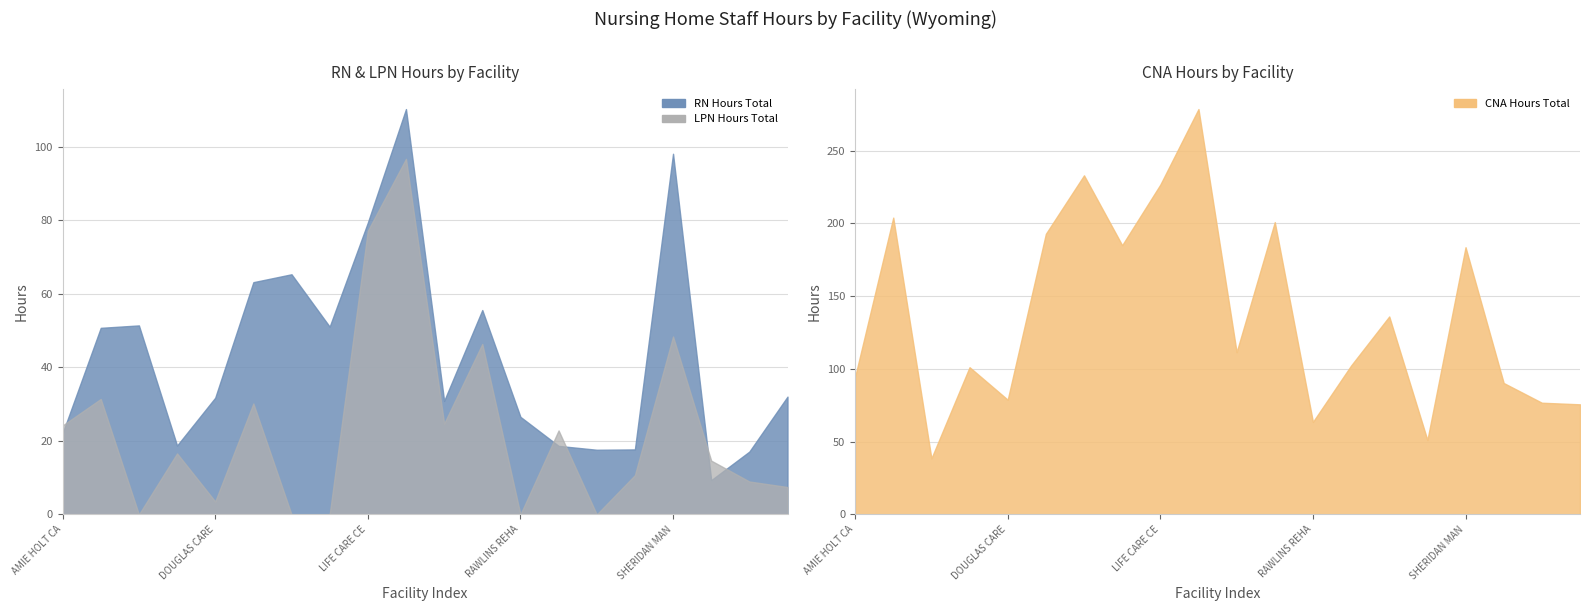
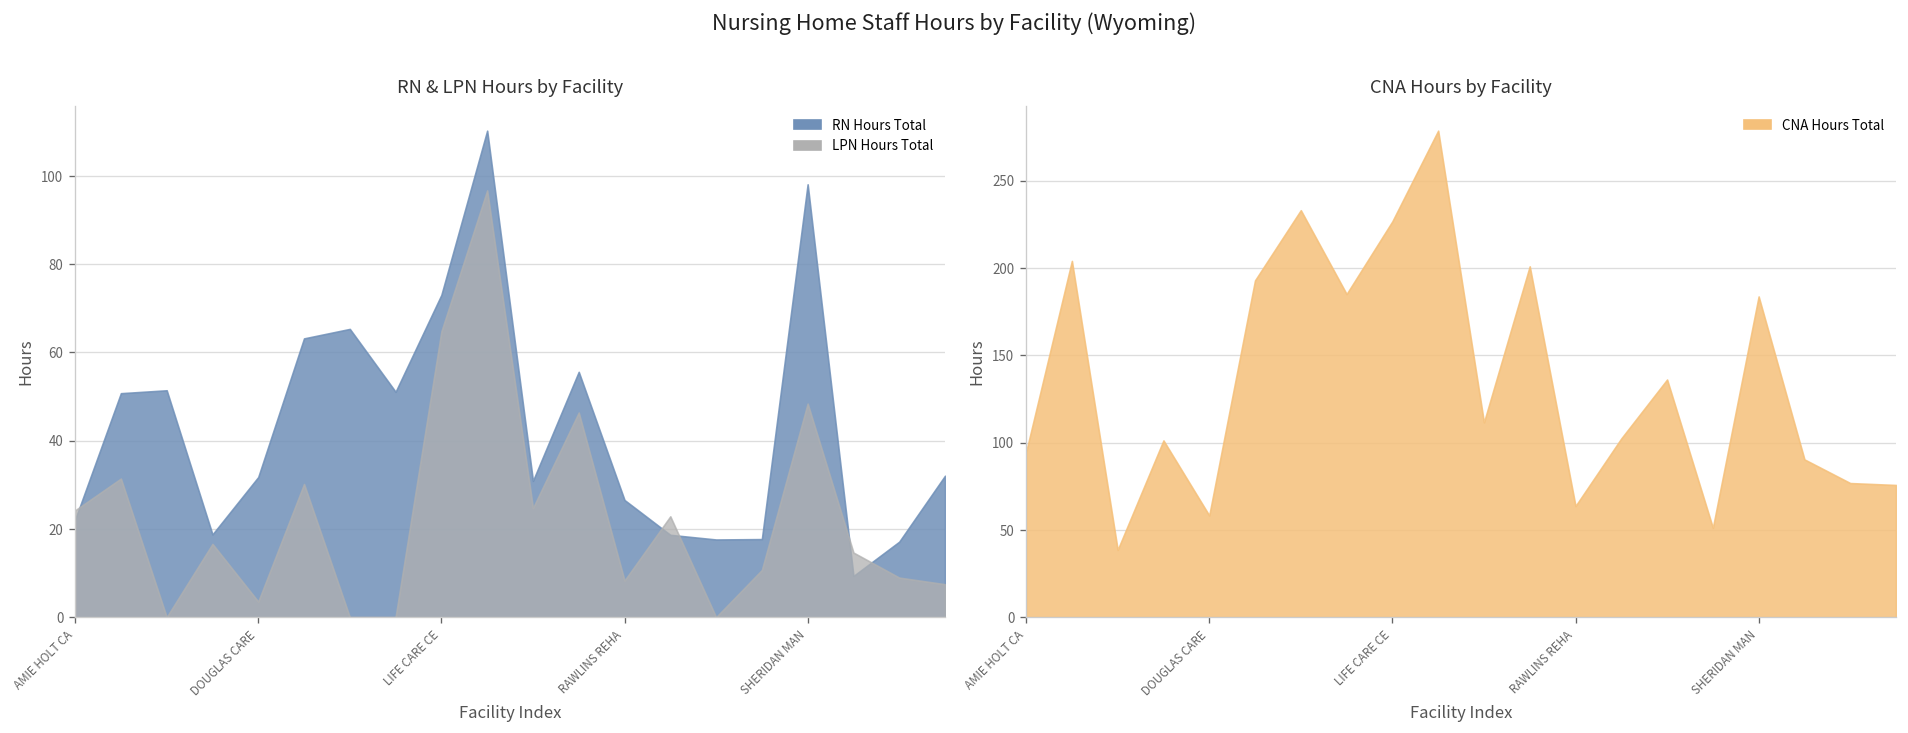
RN & LPN Hours by Facility, RN Hours Total, LIFE CARE CE: 79 -> 73
RN & LPN Hours by Facility, LPN Hours Total, LIFE CARE CE: 77 -> 65
RN & LPN Hours by Facility, LPN Hours Total, RAWLINS REHA: 0 -> 8
CNA Hours by Facility, DOUGLAS CARE: 79 -> 58
